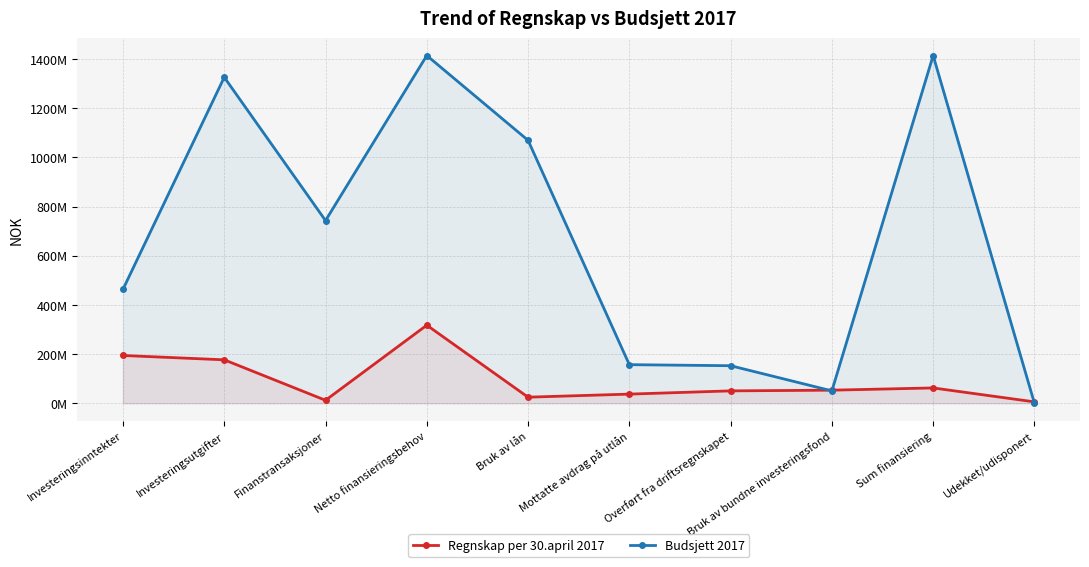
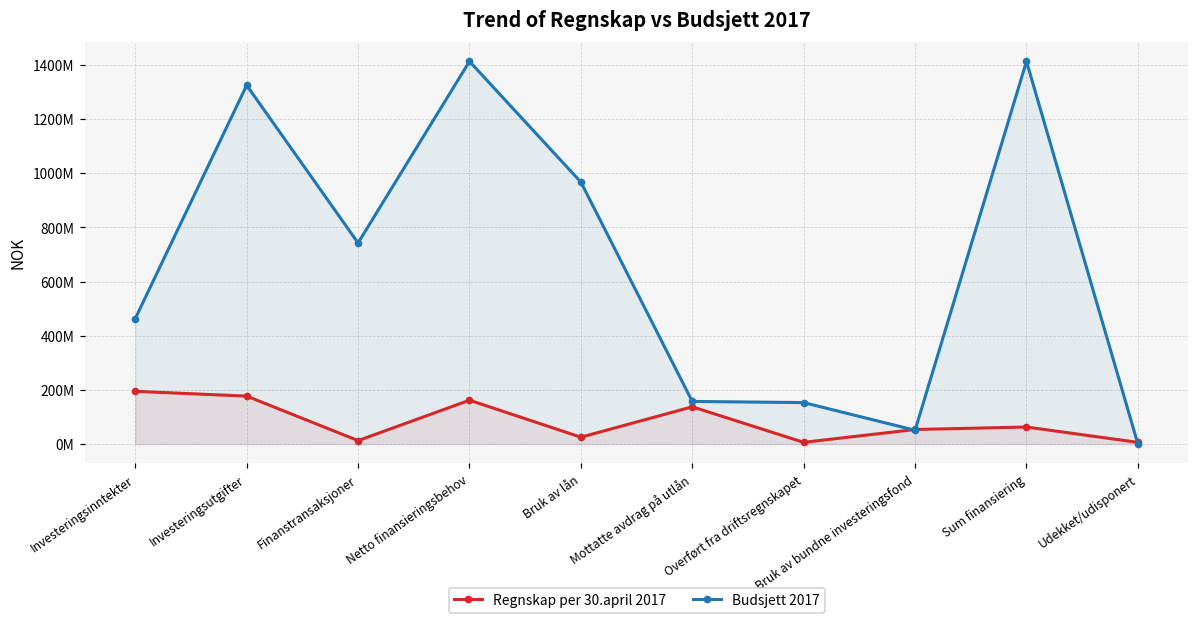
Regnskap per 30.april 2017, Netto finansieringsbehov: 320000000 -> 160000000
Budsjett 2017, Bruk av lån: 1070000000 -> 970000000
Regnskap per 30.april 2017, Mottatte avdrag på utlån: 40000000 -> 140000000
Regnskap per 30.april 2017, Overført fra driftsregnskapet: 50000000 -> 10000000
